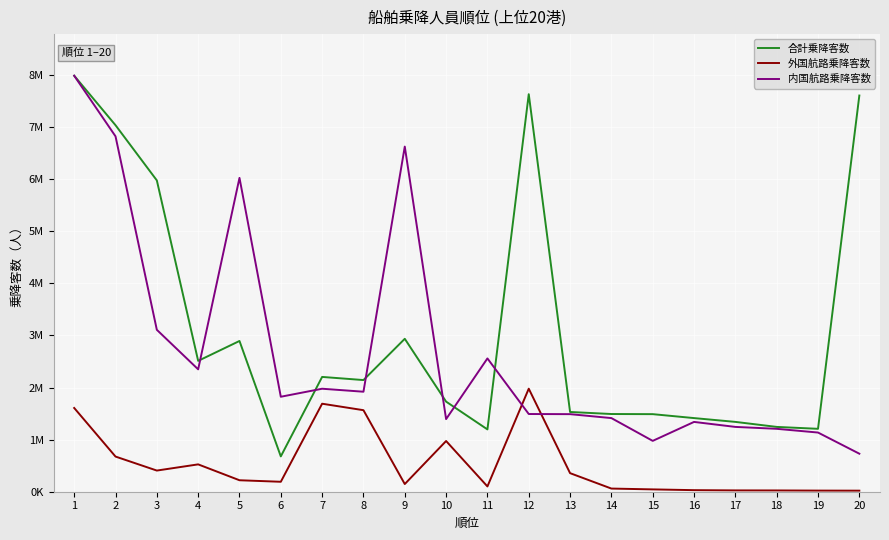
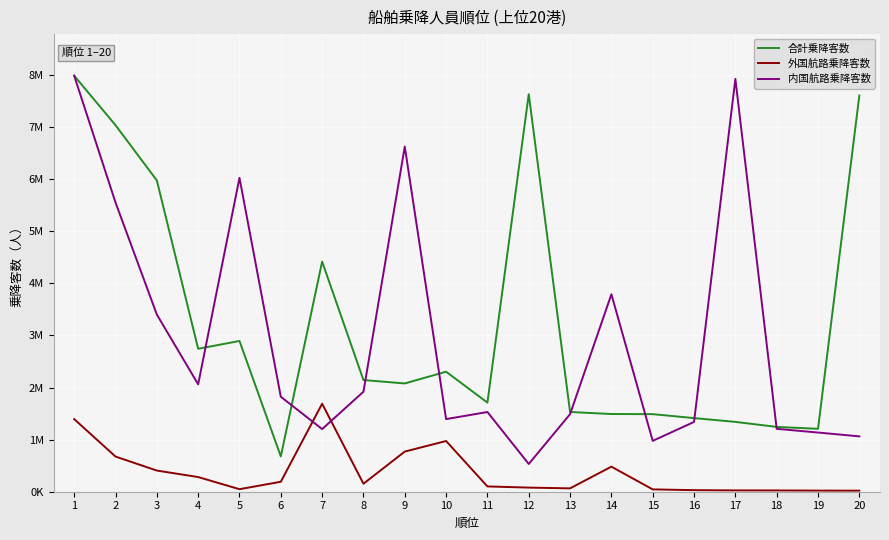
外国航路乗降客数, 1: 1600000 -> 1400000
内国航路乗降客数, 2: 6800000 -> 5600000
内国航路乗降客数, 3: 3100000 -> 3400000
合計乗降客数, 4: 2500000 -> 2700000
外国航路乗降客数, 4: 500000 -> 300000
内国航路乗降客数, 4: 2300000 -> 2100000
外国航路乗降客数, 5: 200000 -> 0
合計乗降客数, 7: 2200000 -> 4400000
内国航路乗降客数, 7: 2000000 -> 1200000
外国航路乗降客数, 8: 1600000 -> 200000
合計乗降客数, 9: 2900000 -> 2100000
外国航路乗降客数, 9: 100000 -> 800000
合計乗降客数, 10: 1700000 -> 2300000
合計乗降客数, 11: 1200000 -> 1700000
内国航路乗降客数, 11: 2600000 -> 1500000
外国航路乗降客数, 12: 2000000 -> 100000
内国航路乗降客数, 12: 1500000 -> 500000
外国航路乗降客数, 13: 400000 -> 100000
外国航路乗降客数, 14: 100000 -> 500000
内国航路乗降客数, 14: 1400000 -> 3800000
内国航路乗降客数, 17: 1200000 -> 7900000
内国航路乗降客数, 20: 700000 -> 1100000
